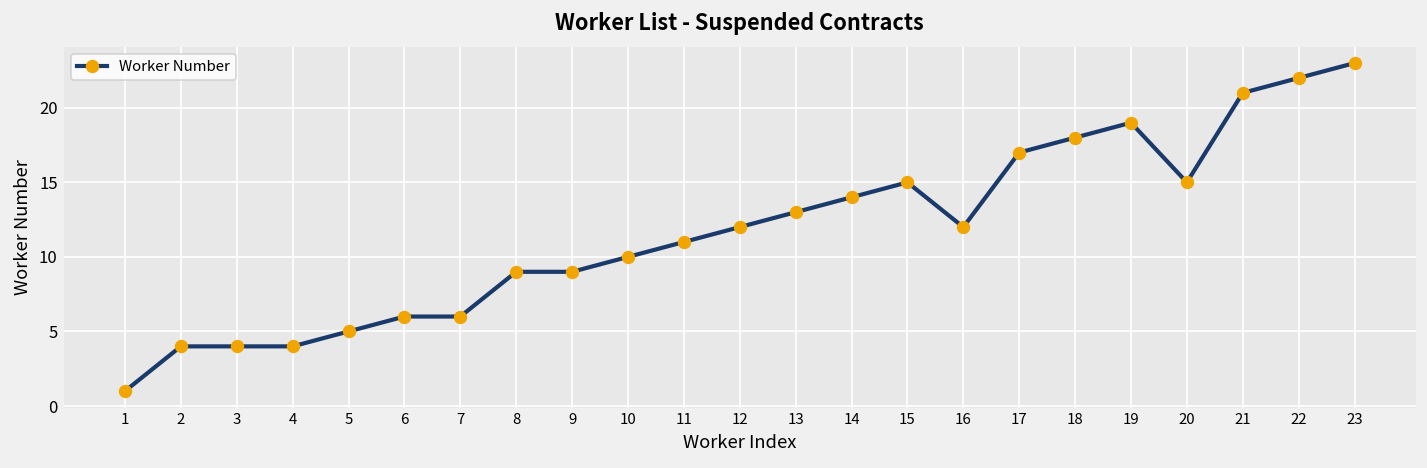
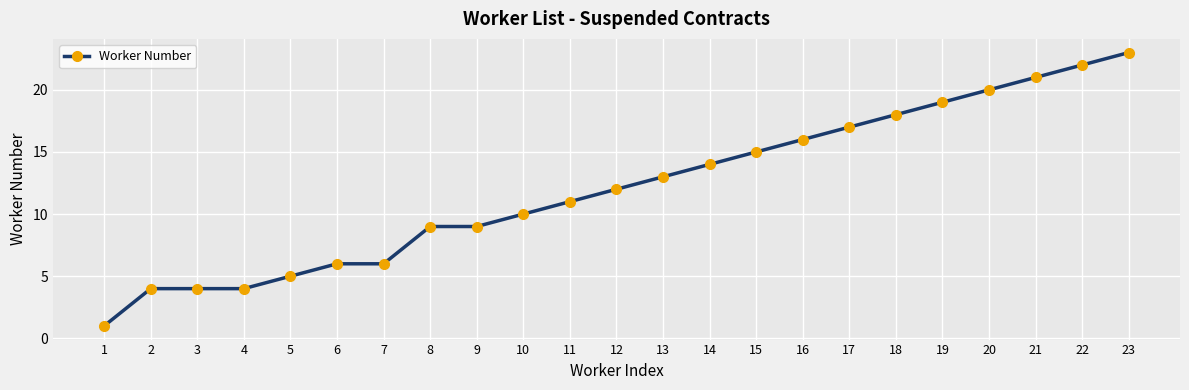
16: 12 -> 16
20: 15 -> 20
